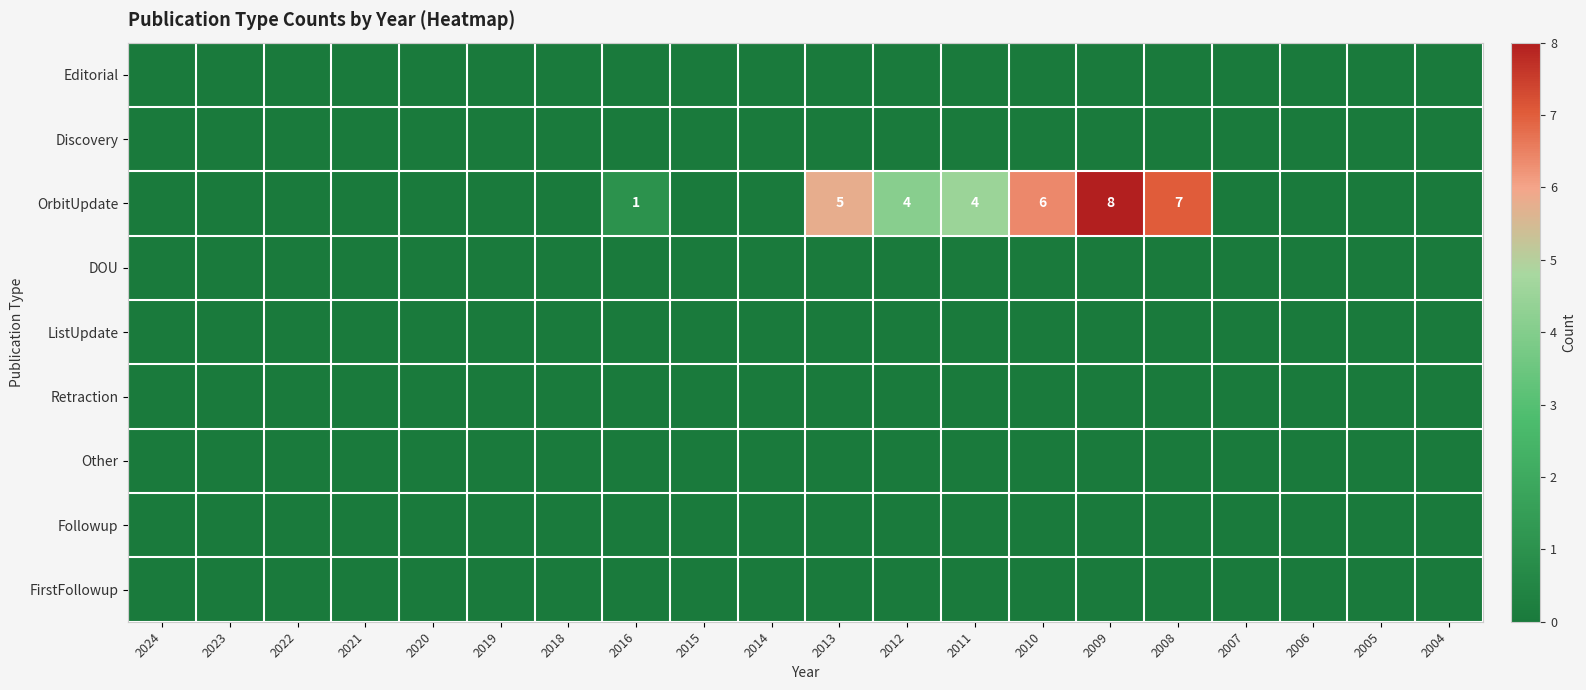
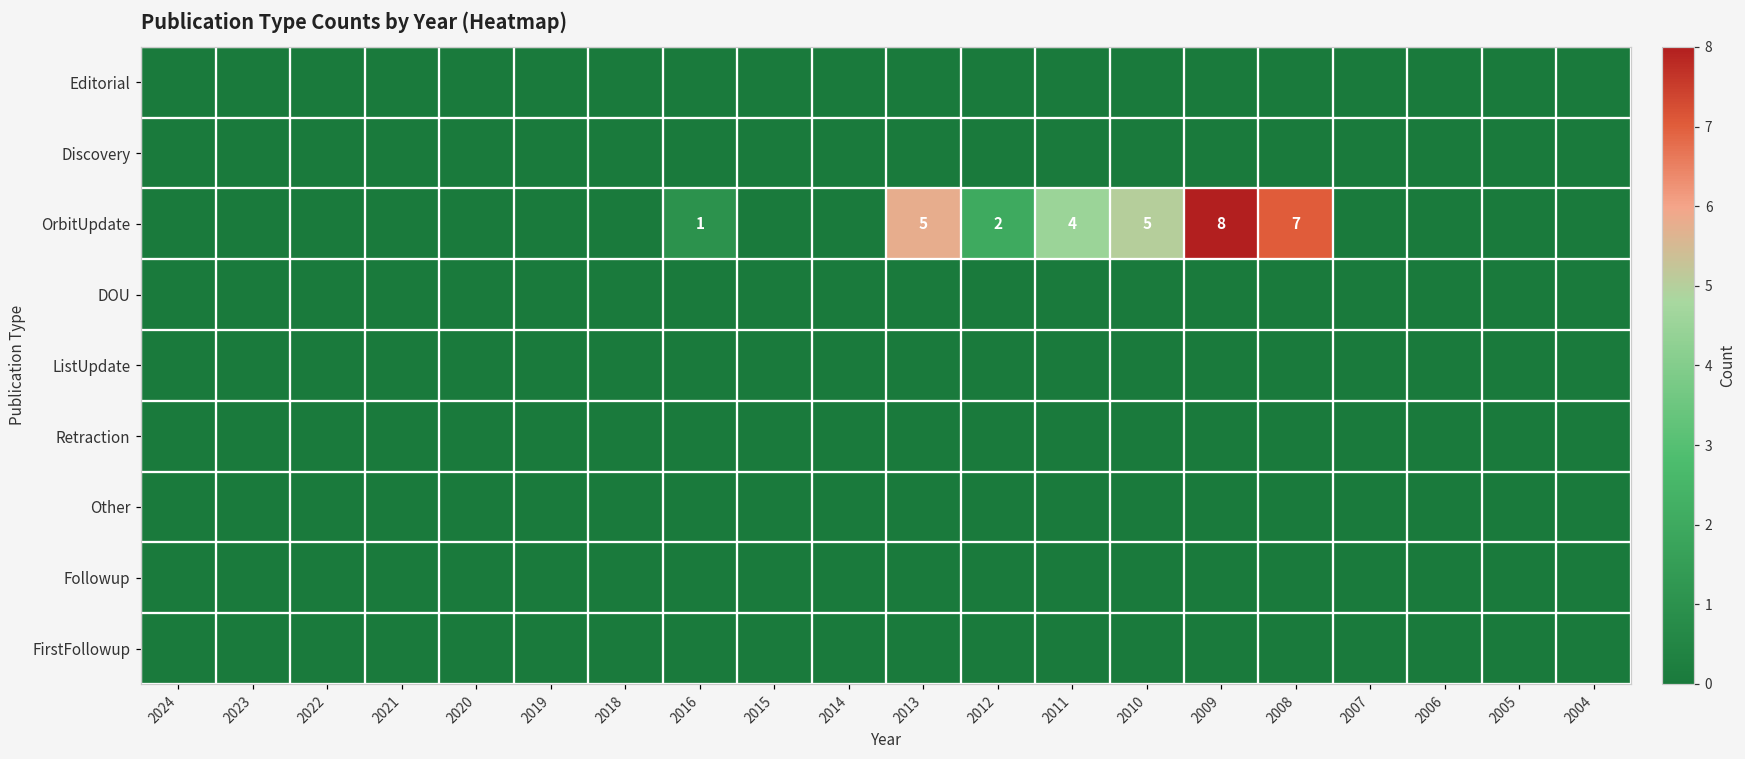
OrbitUpdate, 2012: 4 -> 2
OrbitUpdate, 2010: 6 -> 5
